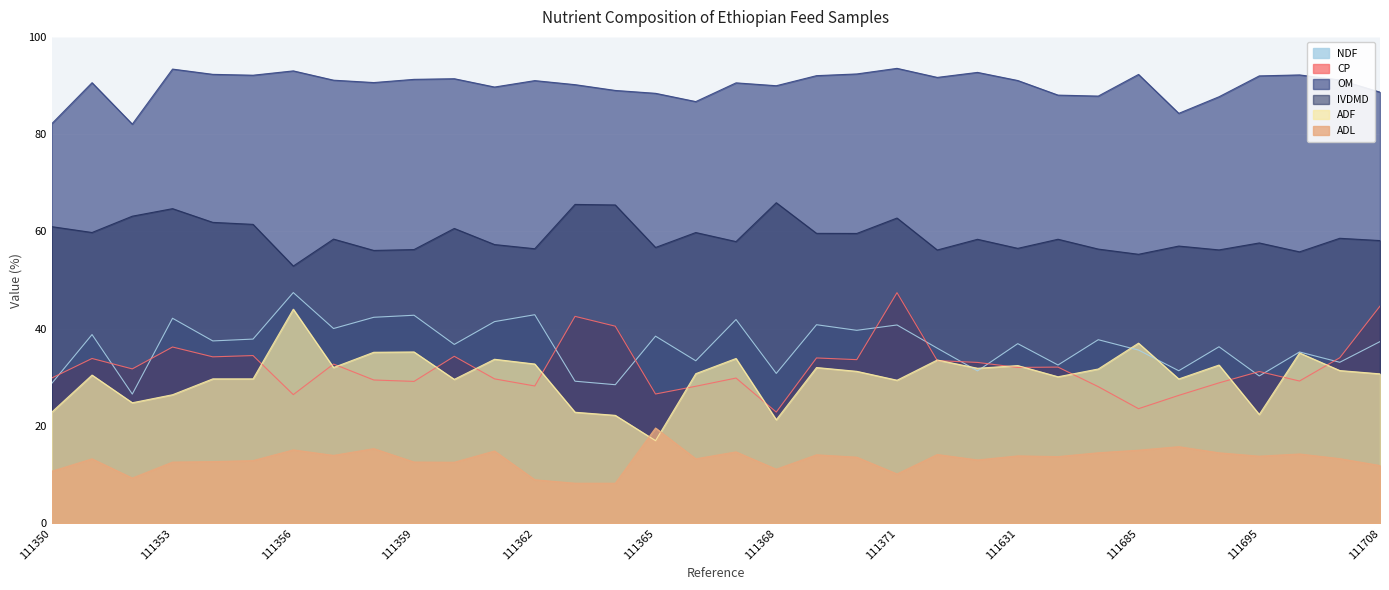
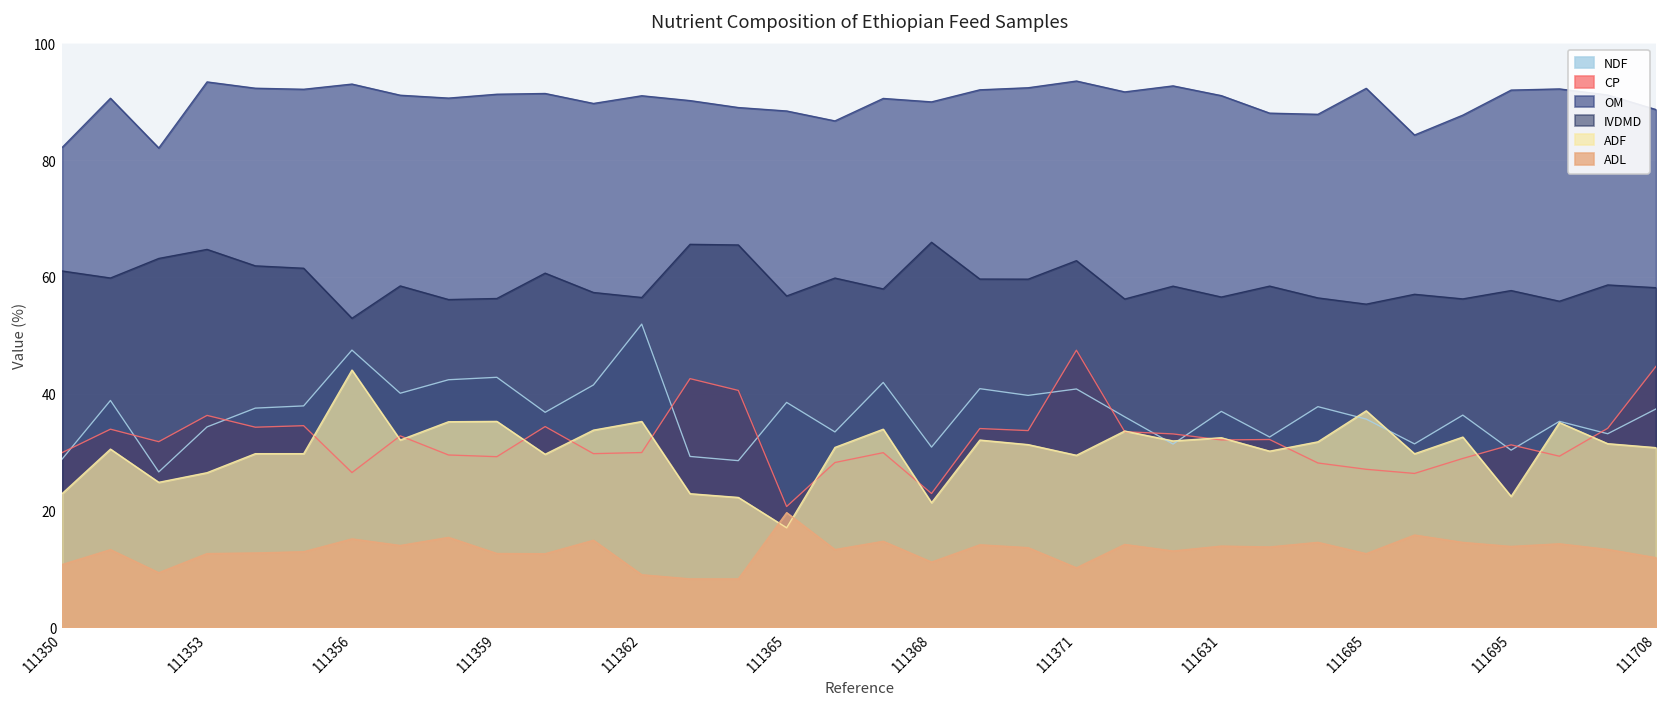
NDF, 111353: 42 -> 34
NDF, 111362: 43 -> 52
CP, 111362: 28 -> 30
ADF, 111362: 33 -> 35
CP, 111365: 27 -> 21
CP, 111685: 24 -> 27
ADL, 111685: 15 -> 13
